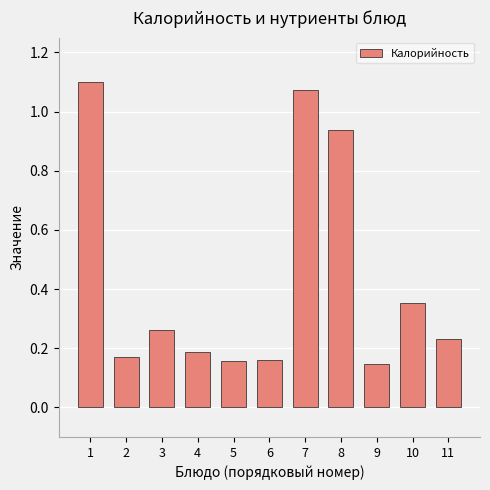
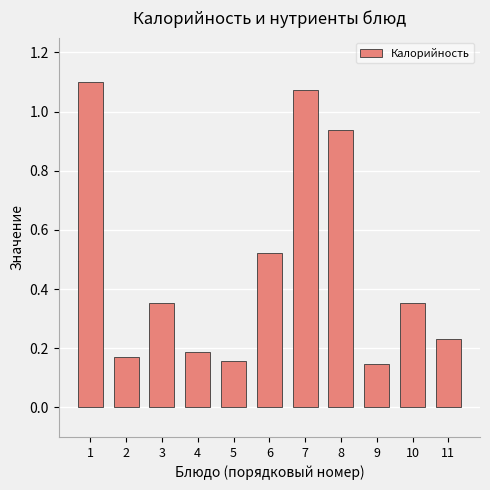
3: 0.26 -> 0.35
6: 0.16 -> 0.52
